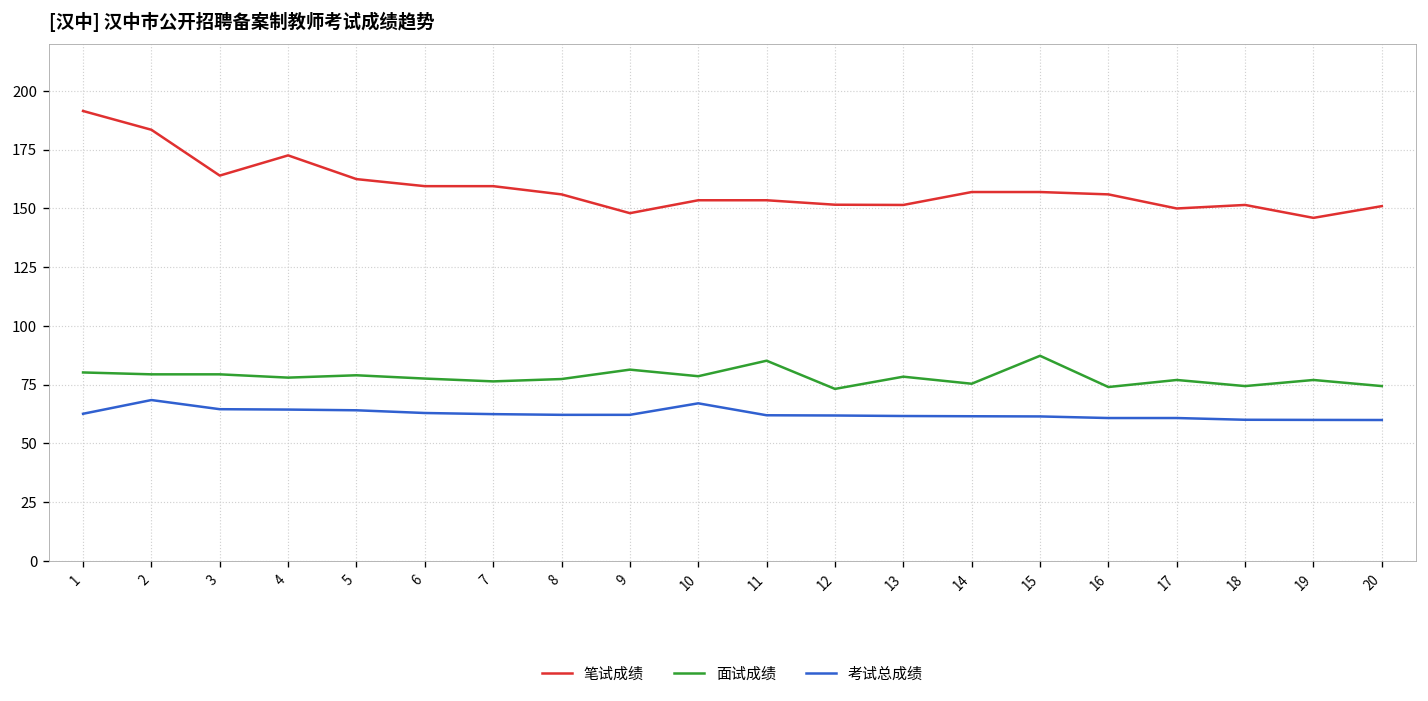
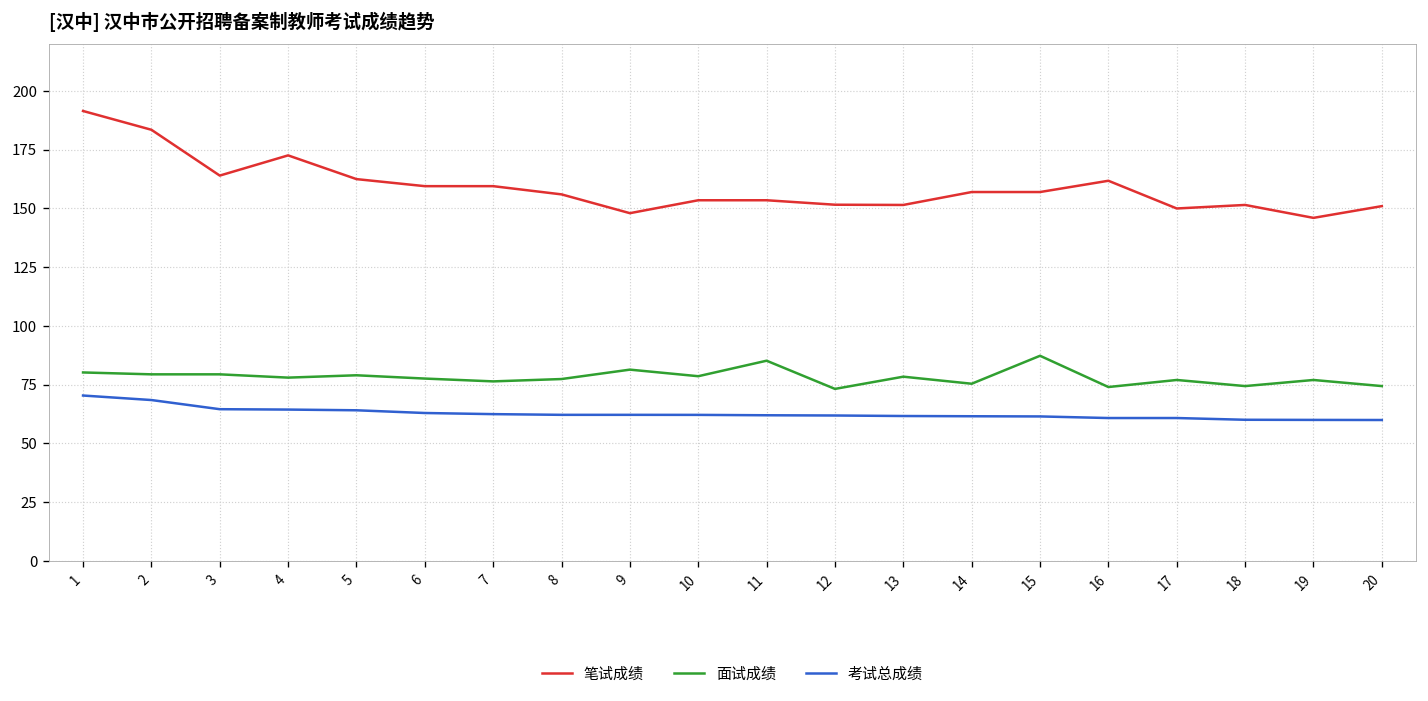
考试总成绩, 1: 63 -> 70
考试总成绩, 10: 67 -> 62
笔试成绩, 16: 156 -> 162
